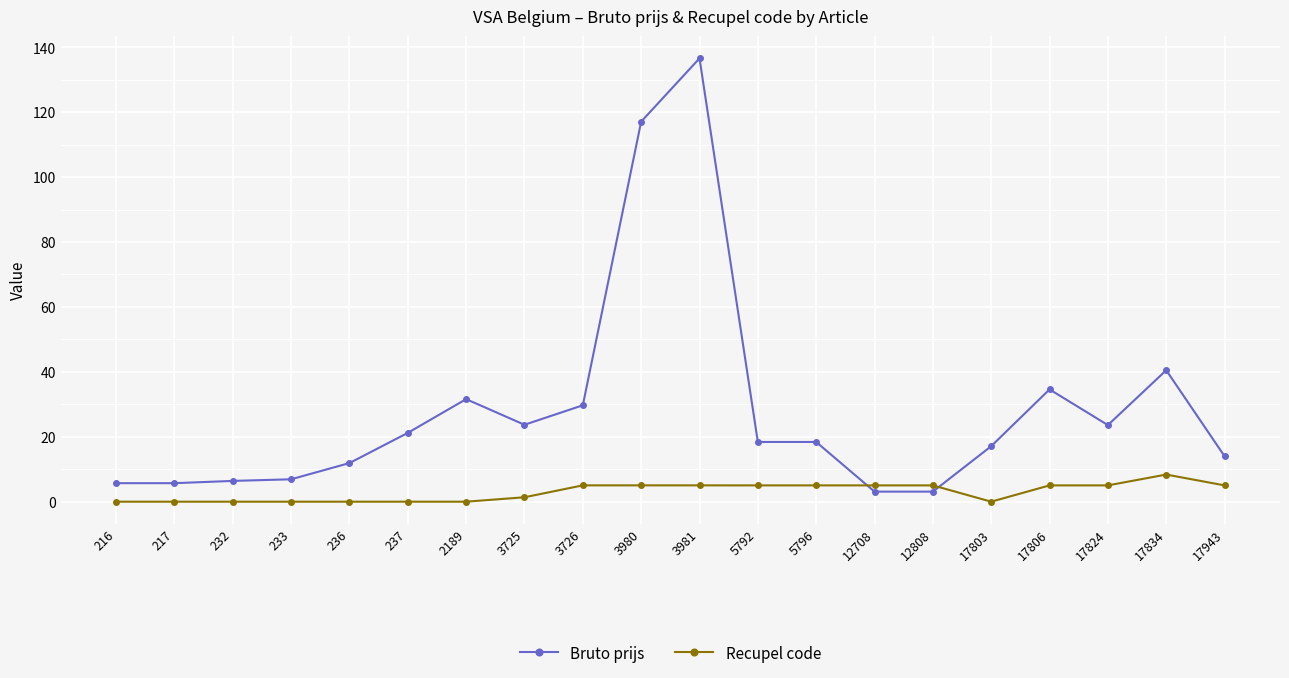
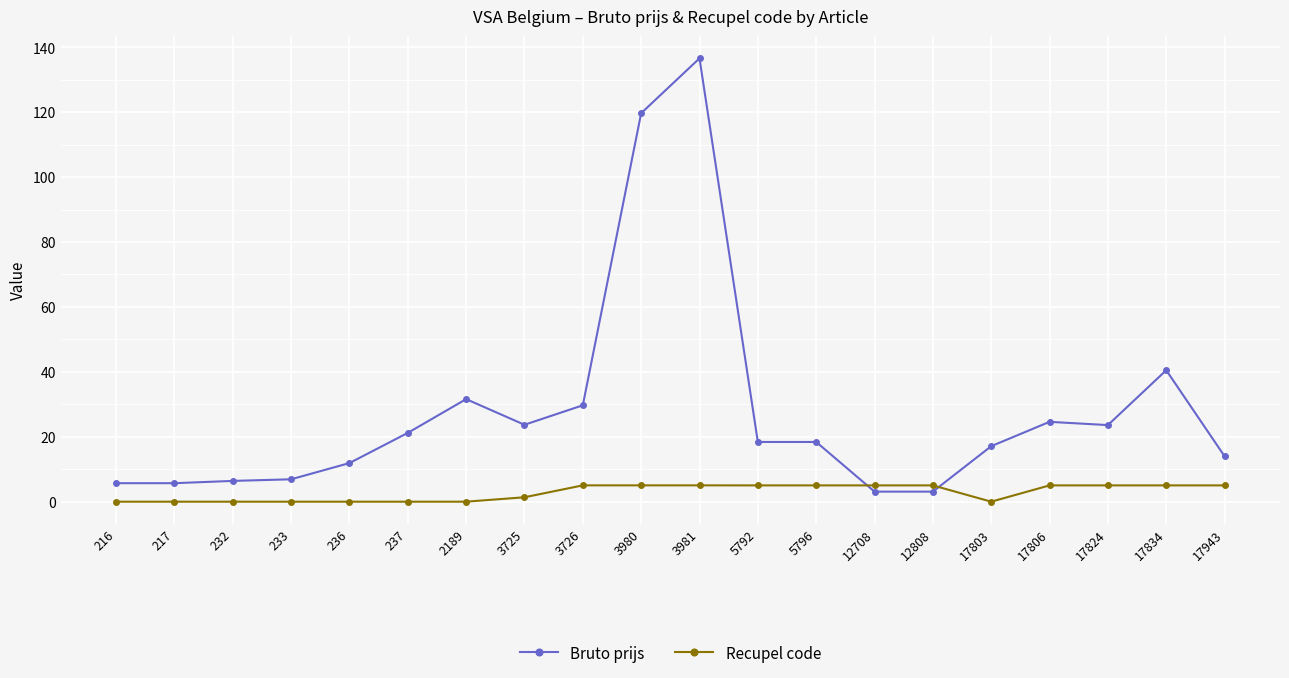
Bruto prijs, 3980: 117 -> 120
Bruto prijs, 17806: 35 -> 25
Recupel code, 17834: 8 -> 5
